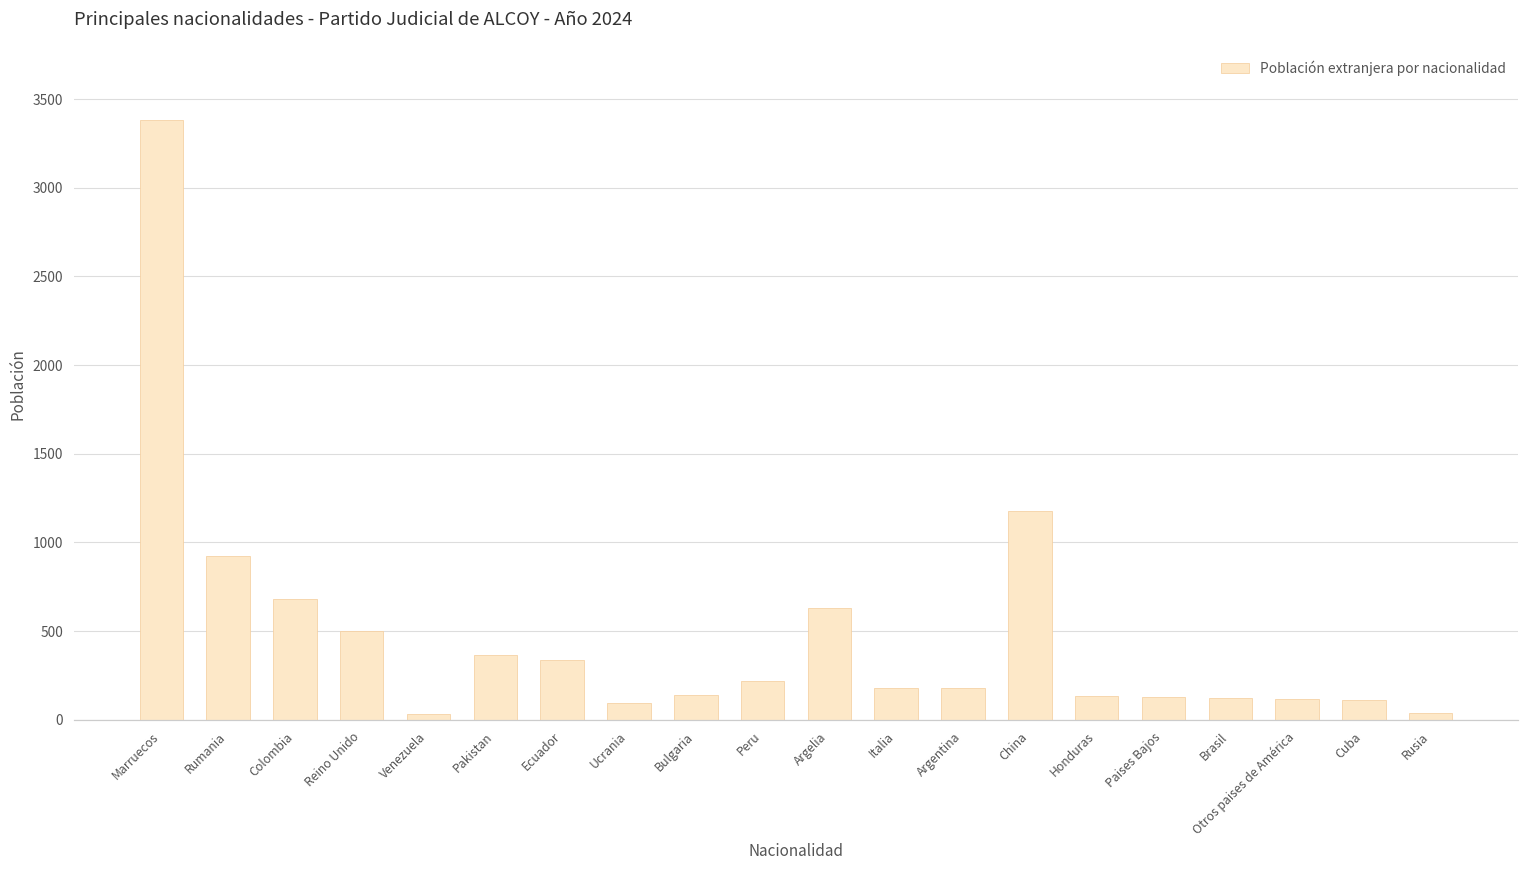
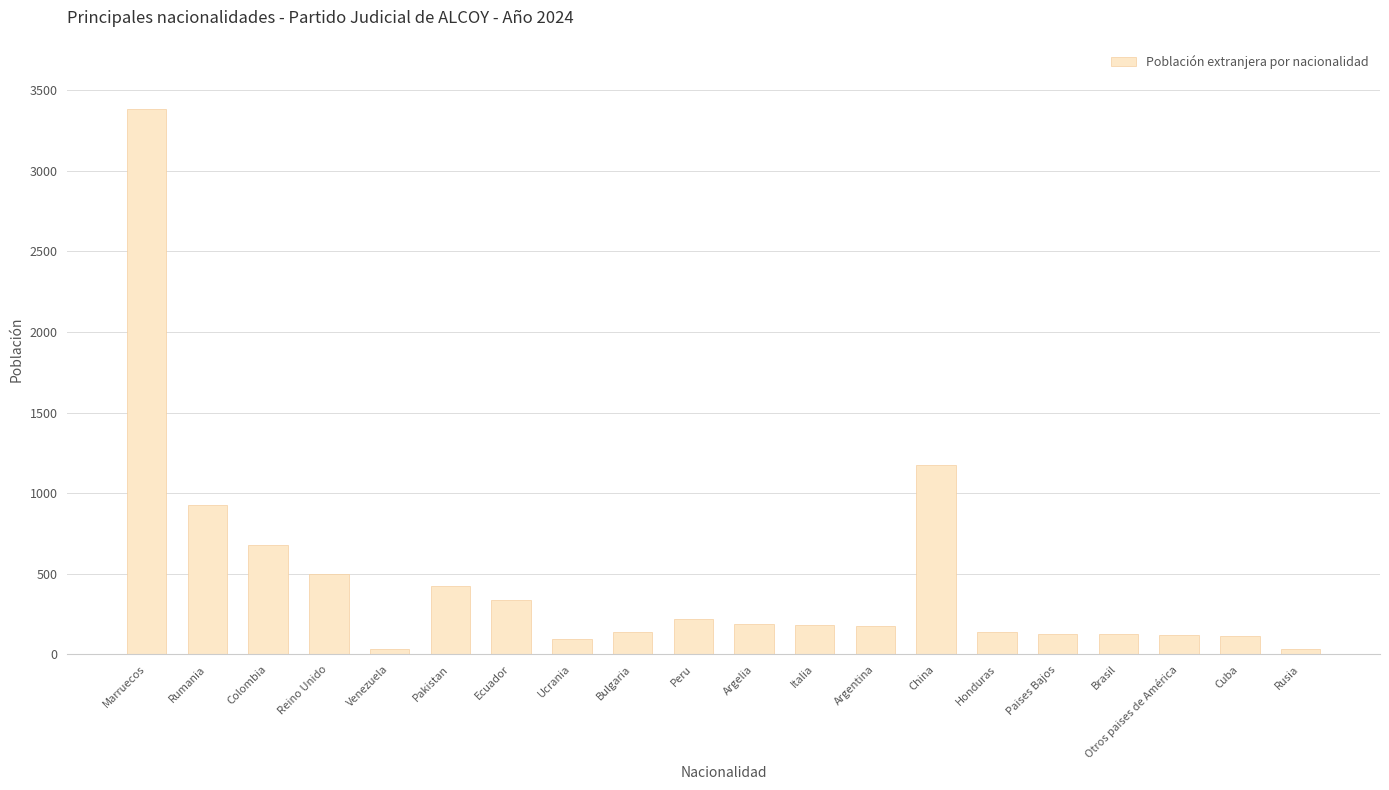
Pakistan: 360 -> 420
Argelia: 630 -> 190
